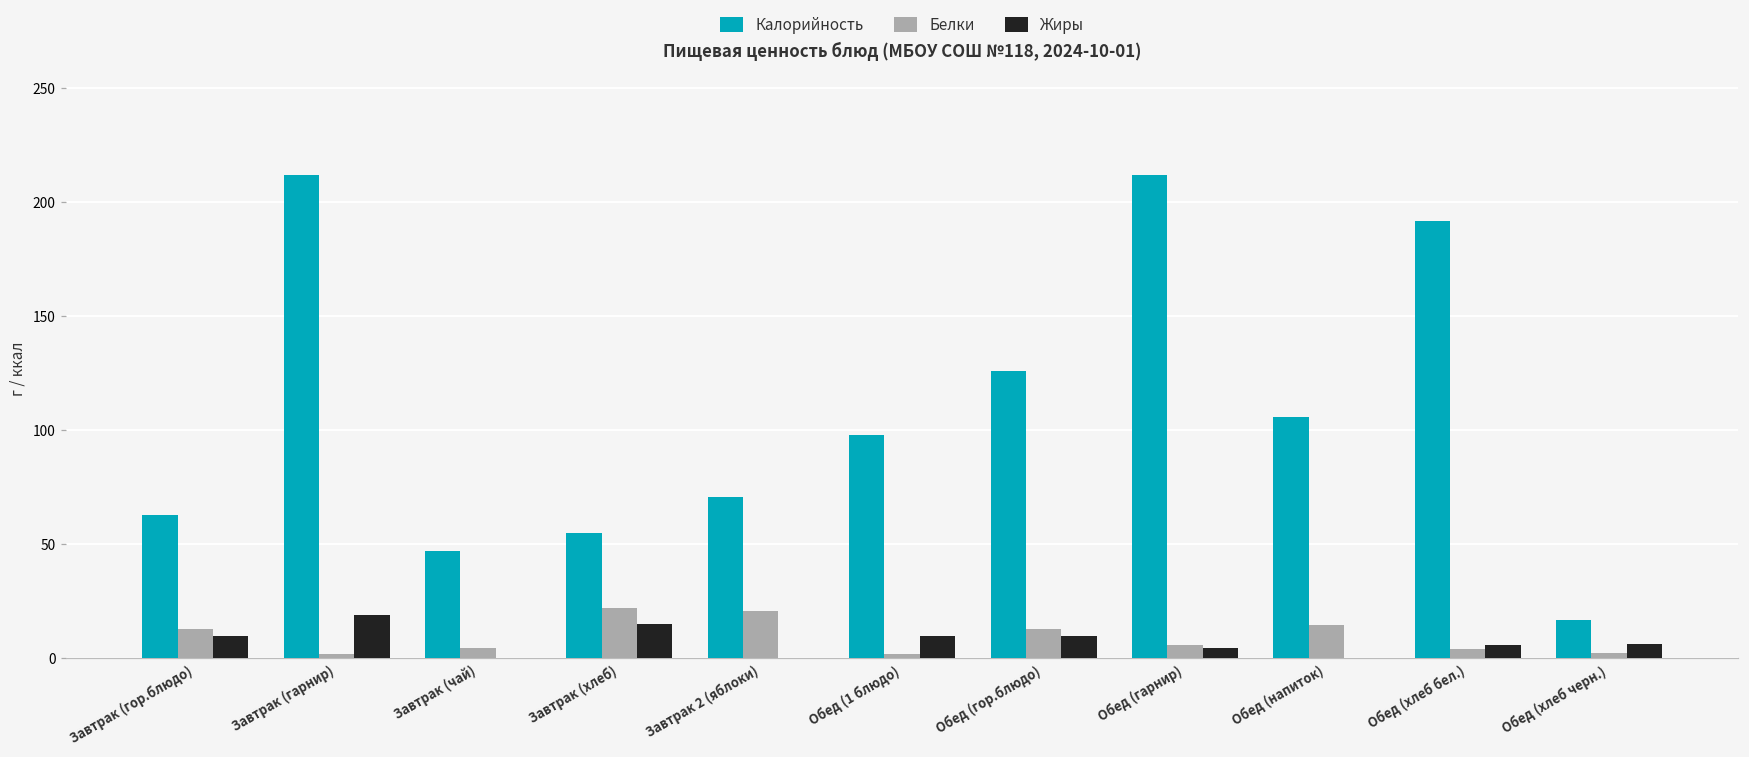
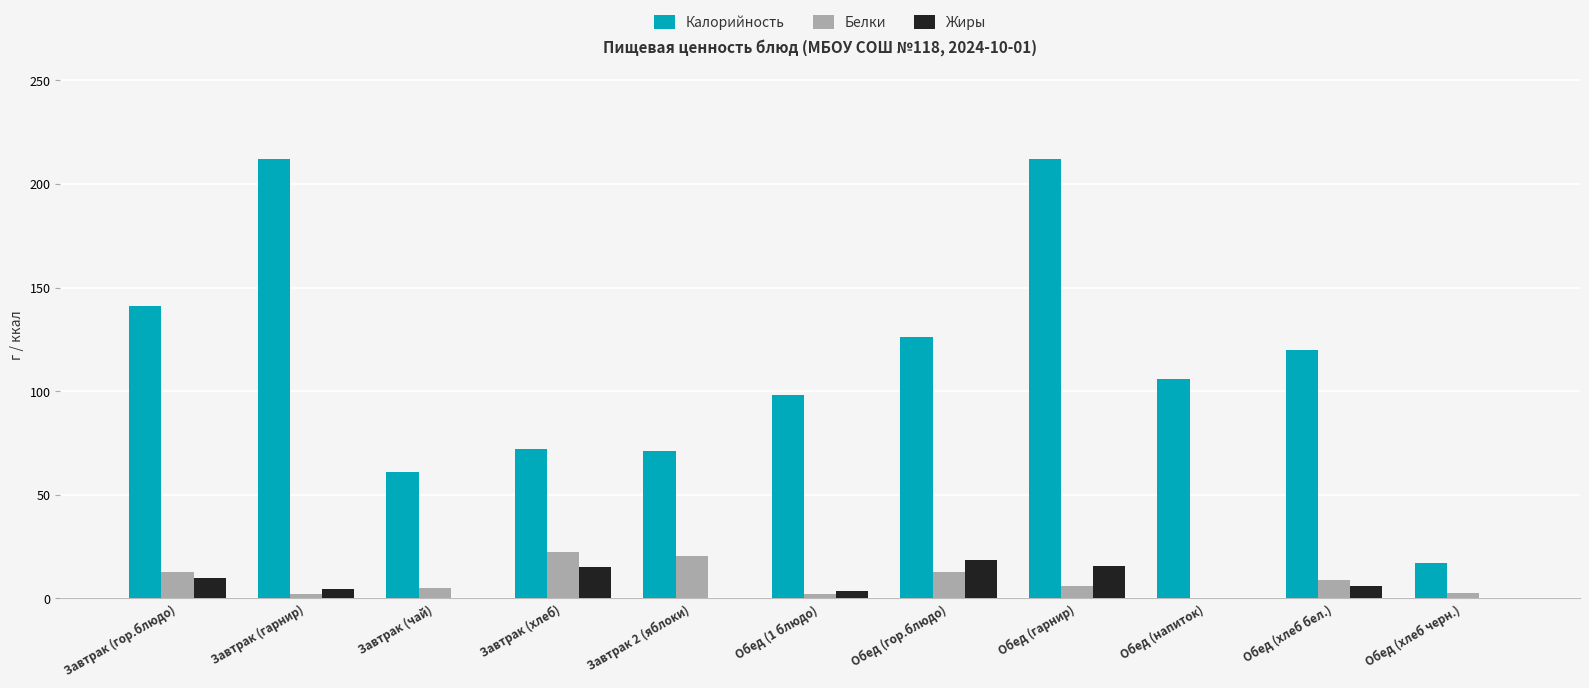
Калорийность, Завтрак (гор.блюдо): 63 -> 141
Жиры, Завтрак (гарнир): 19 -> 4
Калорийность, Завтрак (чай): 47 -> 61
Калорийность, Завтрак (хлеб): 55 -> 72
Жиры, Обед (1 блюдо): 10 -> 4
Жиры, Обед (гор.блюдо): 10 -> 19
Жиры, Обед (гарнир): 4 -> 16
Белки, Обед (напиток): 14 -> 0
Калорийность, Обед (хлеб бел.): 192 -> 120
Белки, Обед (хлеб бел.): 4 -> 9
Жиры, Обед (хлеб черн.): 6 -> 0
